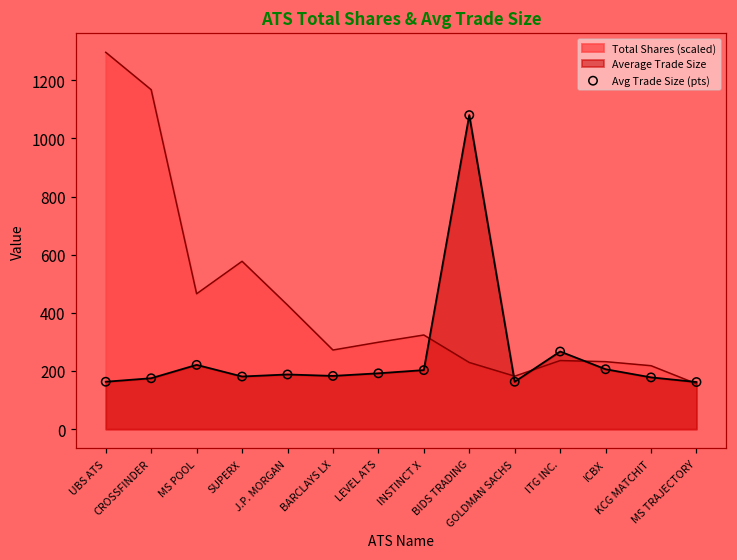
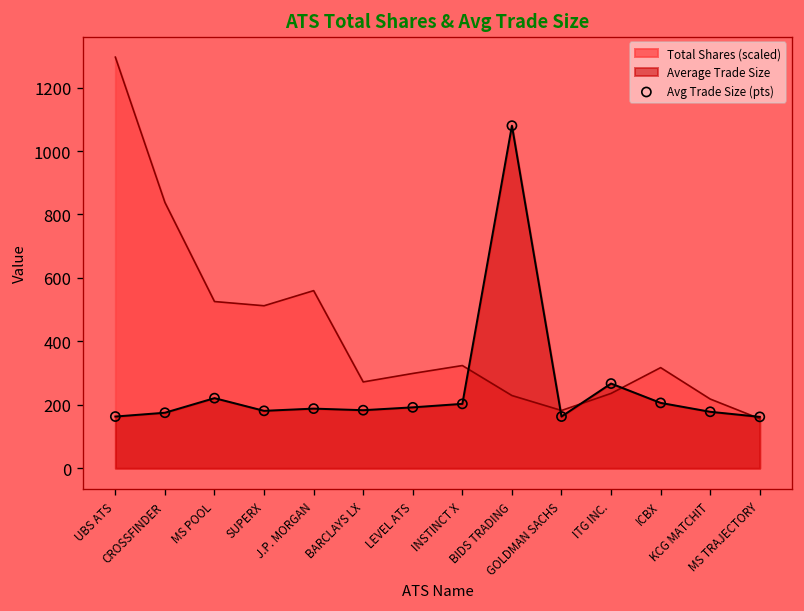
Total Shares (scaled), CROSSFINDER: 1170 -> 840
Total Shares (scaled), MS POOL: 470 -> 530
Total Shares (scaled), SUPERX: 580 -> 510
Total Shares (scaled), J.P. MORGAN: 430 -> 560
Total Shares (scaled), ICBX: 230 -> 320
